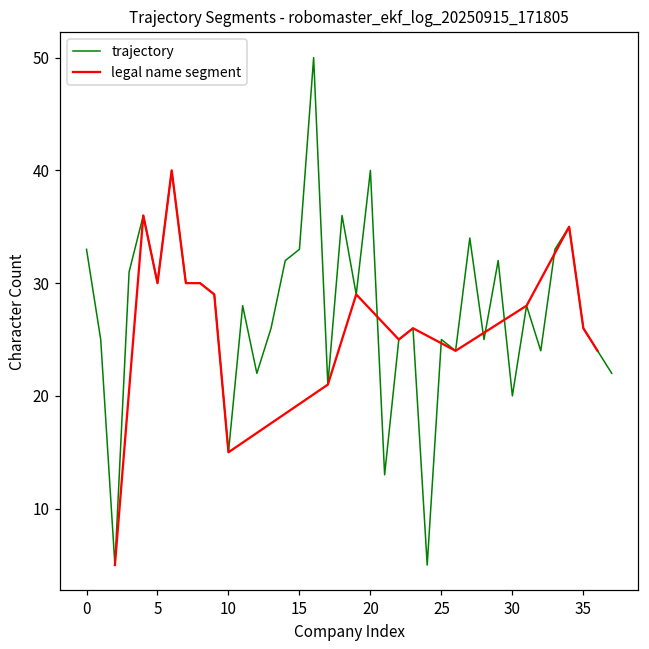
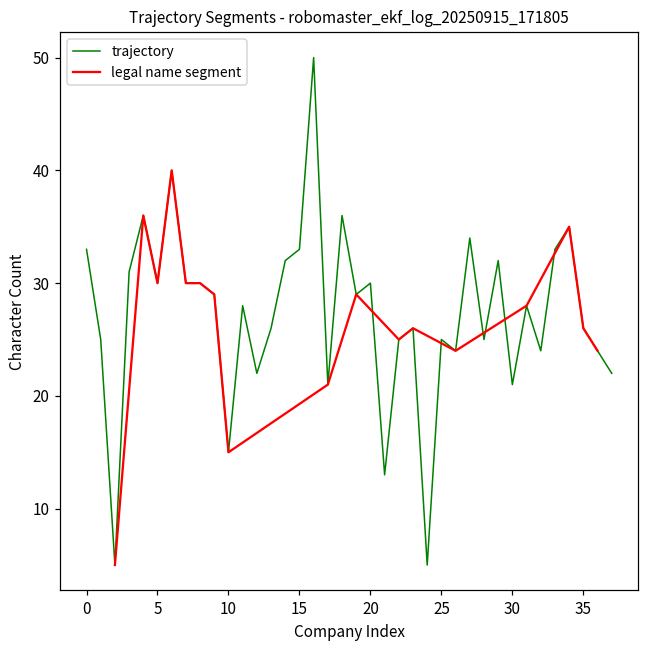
trajectory, 20: 40 -> 30
trajectory, 30: 20 -> 21
